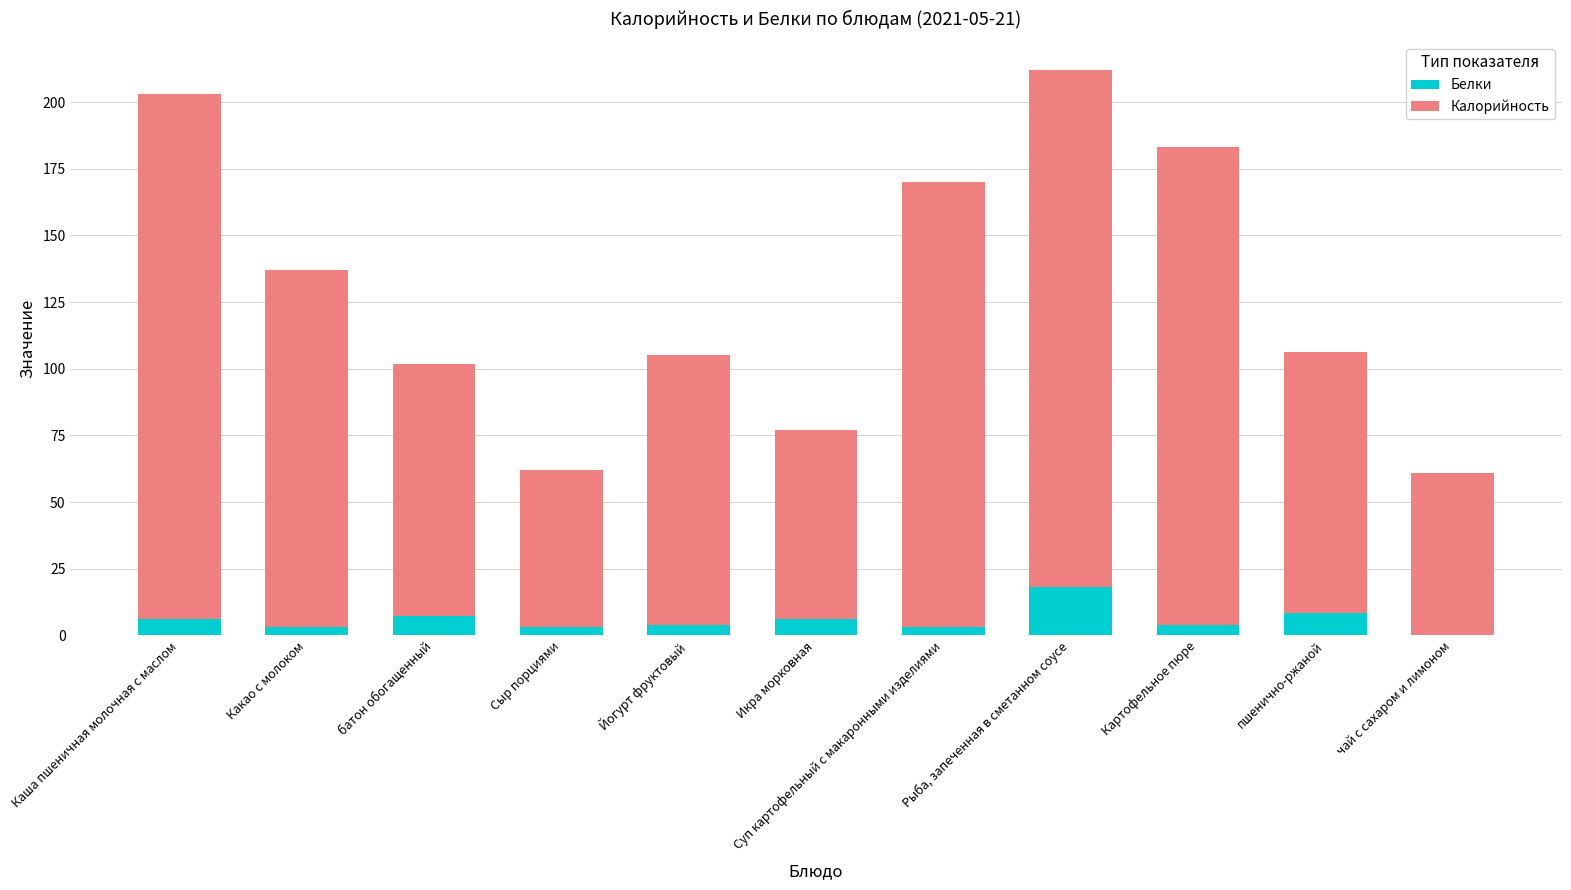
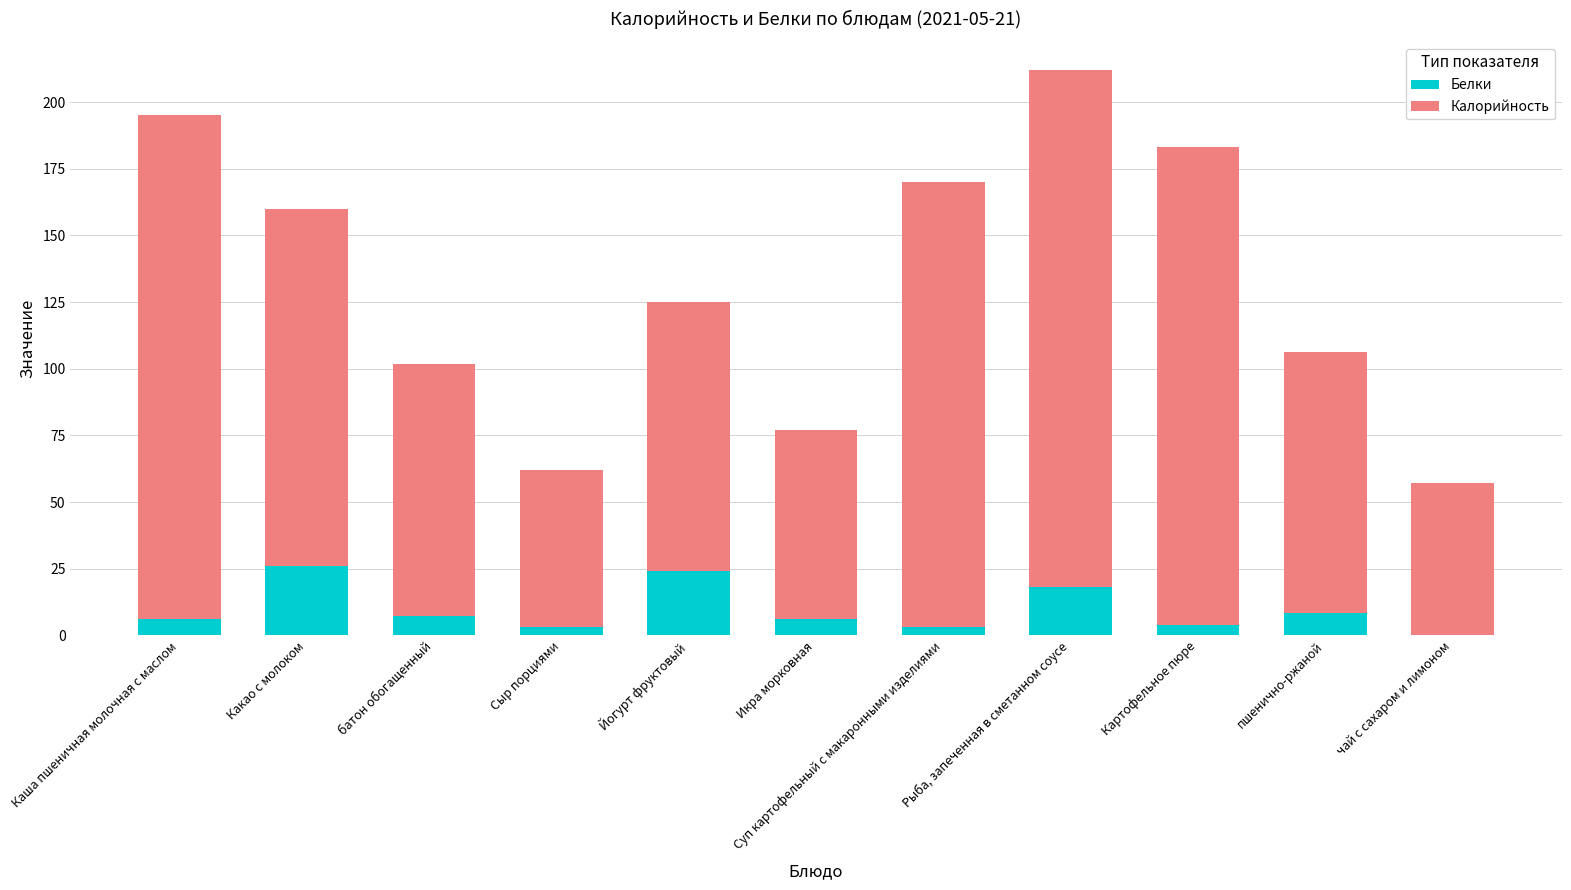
Калорийность, Каша пшеничная молочная с маслом: 197 -> 189
Белки, Какао с молоком: 3 -> 26
Белки, Йогурт фруктовый: 4 -> 24
Калорийность, чай с сахаром и лимоном: 61 -> 57
